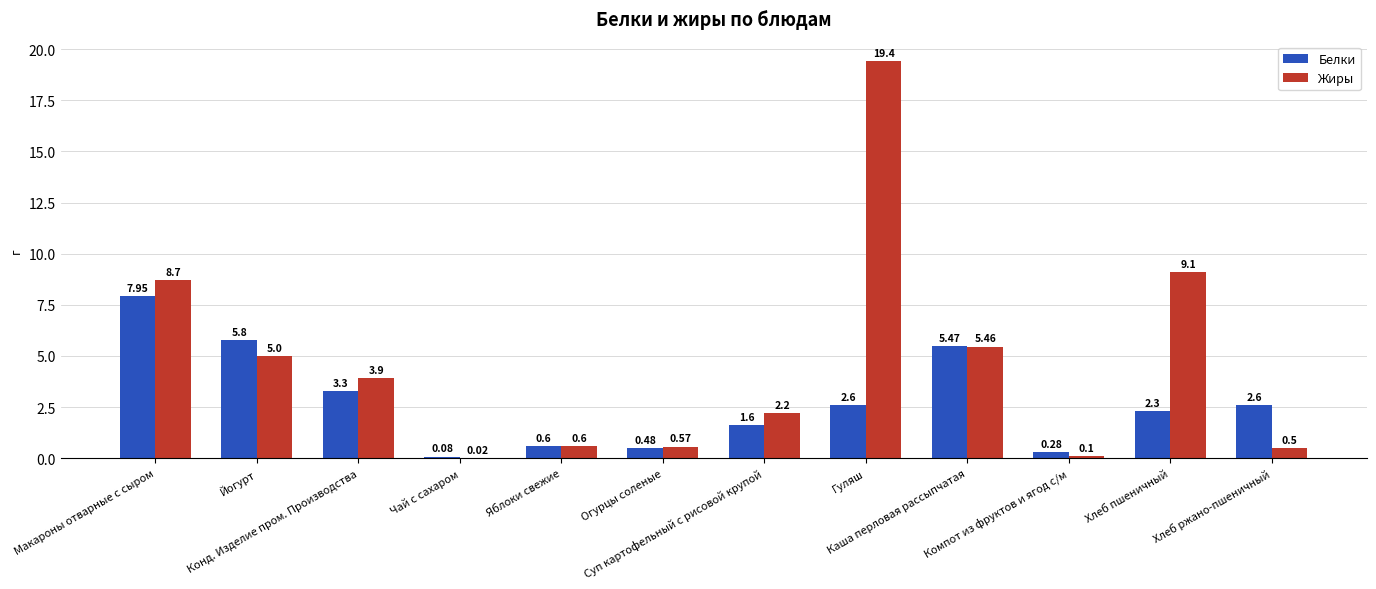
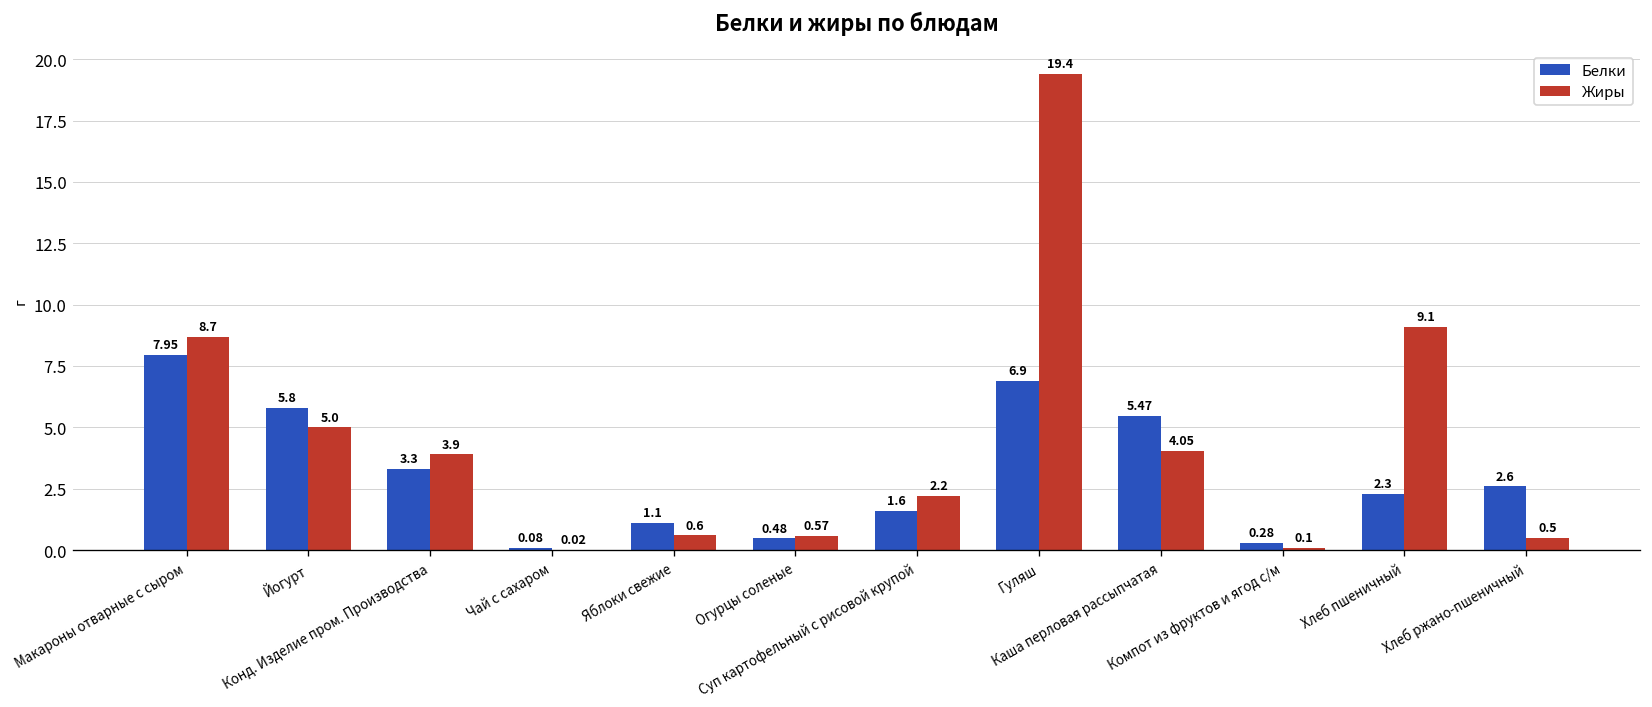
Белки, Яблоки свежие: 0.6 -> 1.1
Белки, Гуляш: 2.6 -> 6.9
Жиры, Каша перловая рассыпчатая: 5.46 -> 4.05
